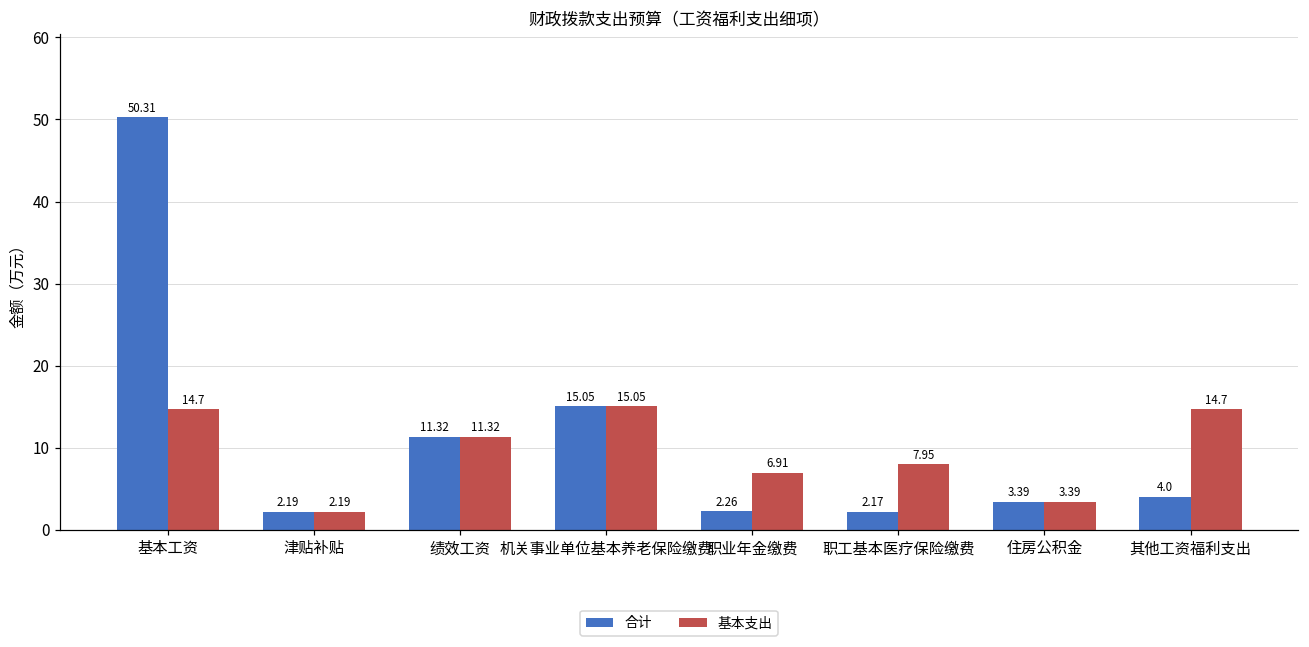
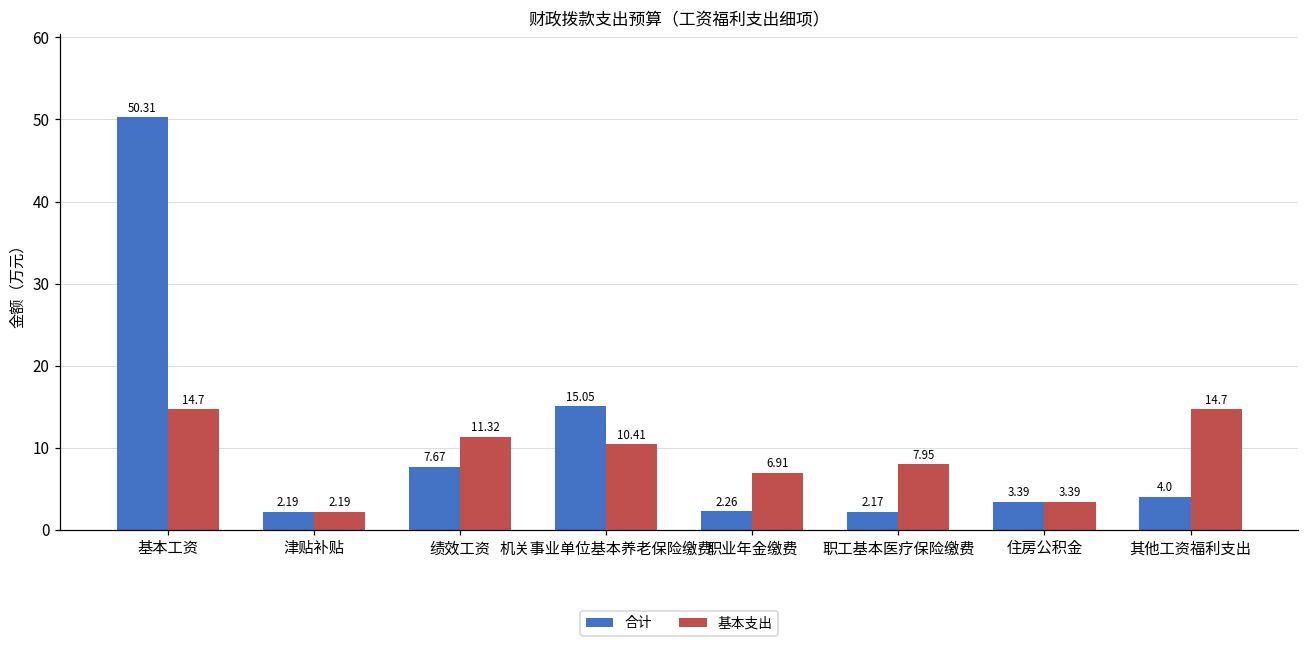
合计, 绩效工资: 11.32 -> 7.67
基本支出, 机关事业单位基本养老保险缴费: 15.05 -> 10.41
